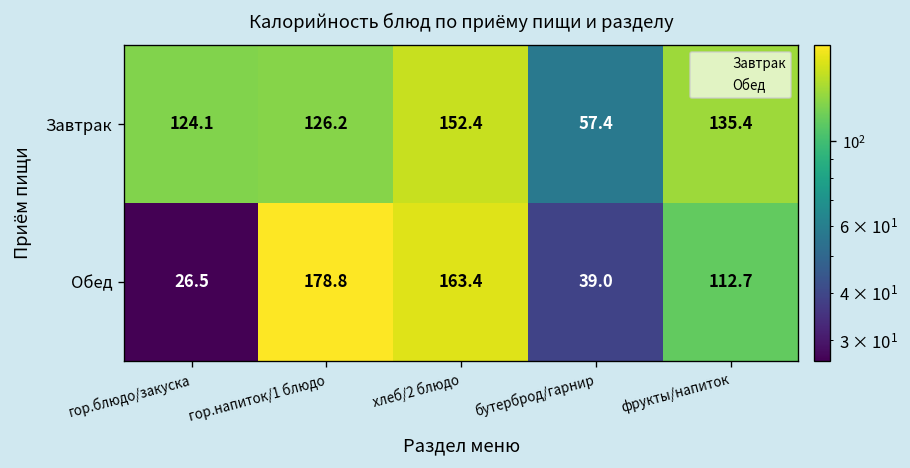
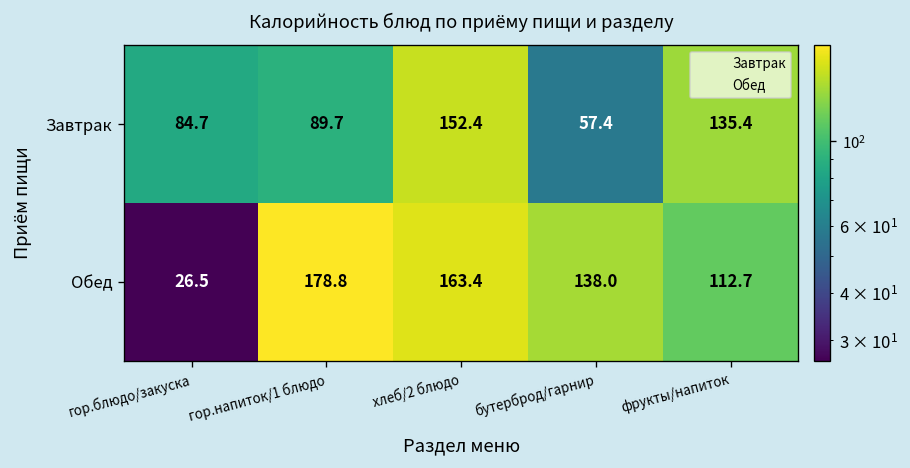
Завтрак, гор.блюдо/закуска: 124.1 -> 84.7
Завтрак, гор.напиток/1 блюдо: 126.2 -> 89.7
Обед, бутерброд/гарнир: 39.0 -> 138.0
